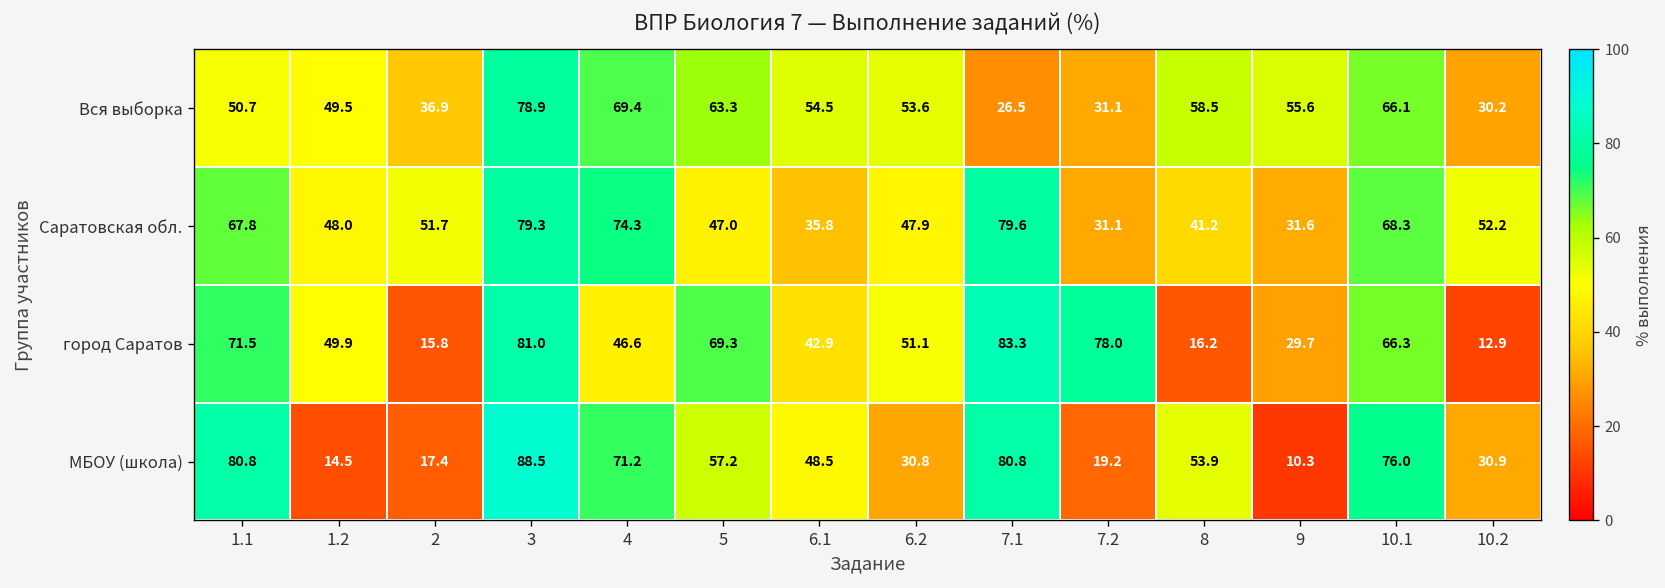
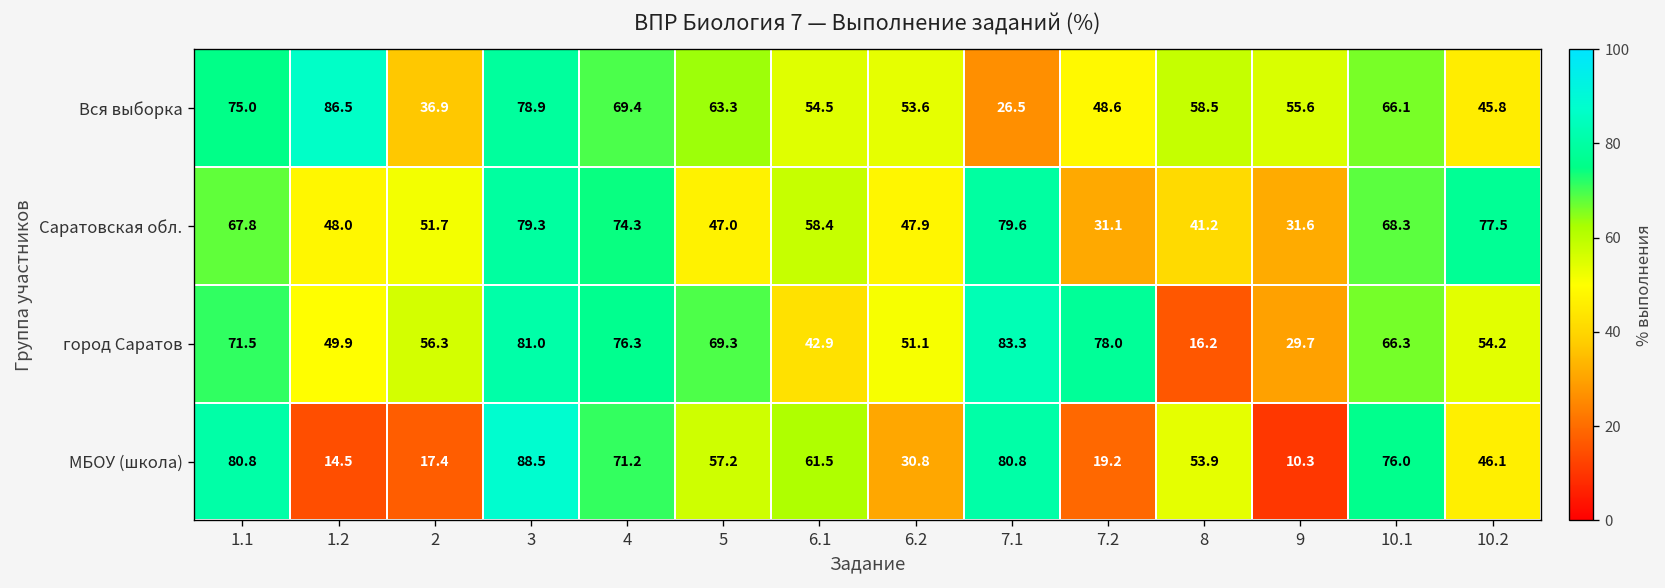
Вся выборка, 1.1: 50.7 -> 75.0
Вся выборка, 1.2: 49.5 -> 86.5
Вся выборка, 7.2: 31.1 -> 48.6
Вся выборка, 10.2: 30.2 -> 45.8
Саратовская обл., 6.1: 35.8 -> 58.4
Саратовская обл., 10.2: 52.2 -> 77.5
город Саратов, 2: 15.8 -> 56.3
город Саратов, 4: 46.6 -> 76.3
город Саратов, 10.2: 12.9 -> 54.2
МБОУ (школа), 6.1: 48.5 -> 61.5
МБОУ (школа), 10.2: 30.9 -> 46.1
